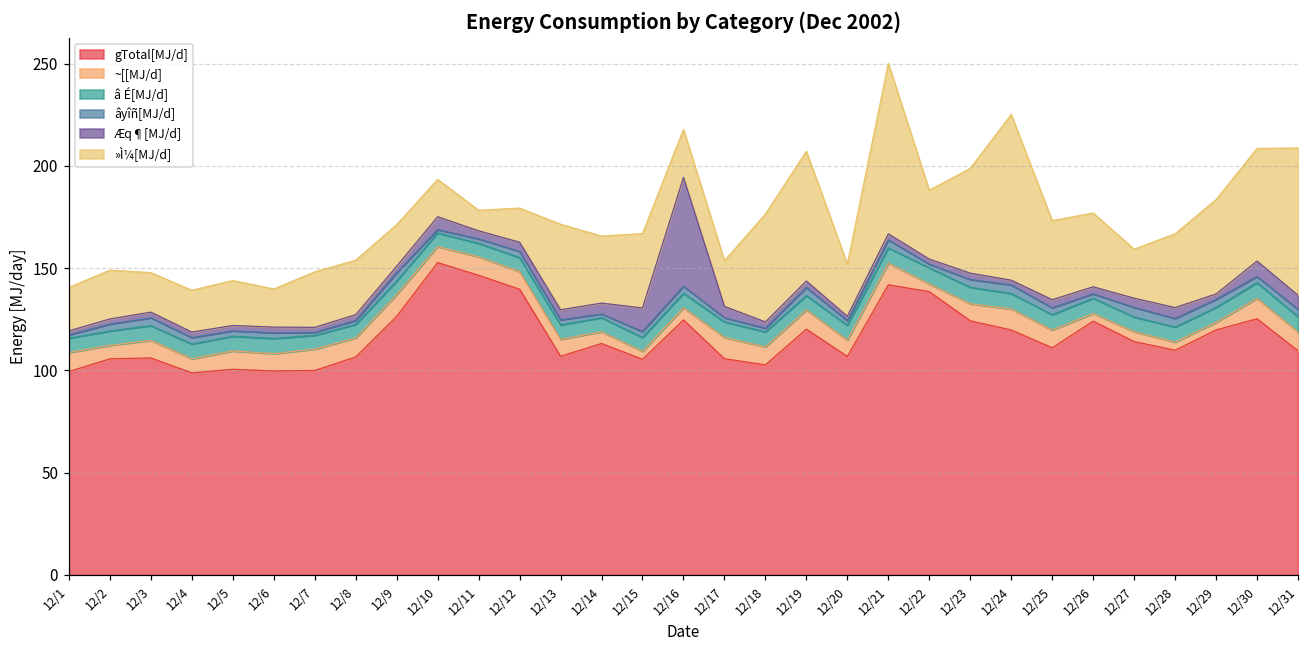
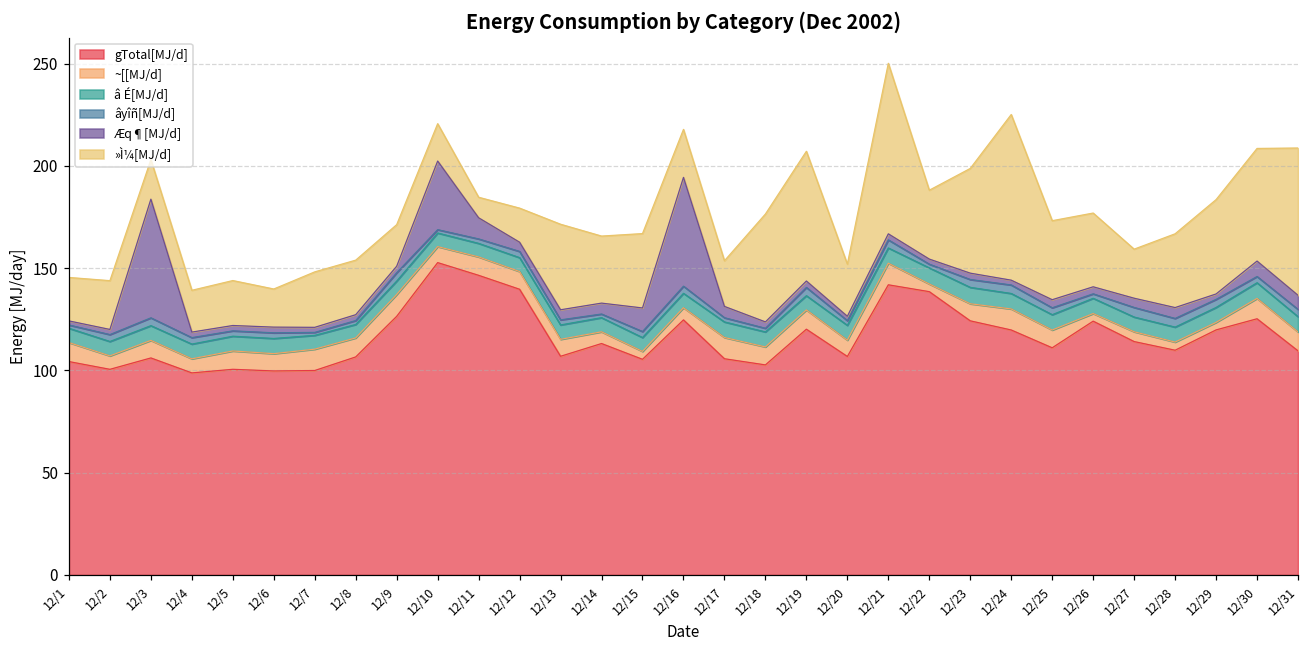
gTotal[MJ/d], 12/1: 99 -> 104
gTotal[MJ/d], 12/2: 106 -> 101
Æq¶[MJ/d], 12/3: 3 -> 58
Æq¶[MJ/d], 12/10: 6 -> 34
Æq¶[MJ/d], 12/11: 4 -> 10
